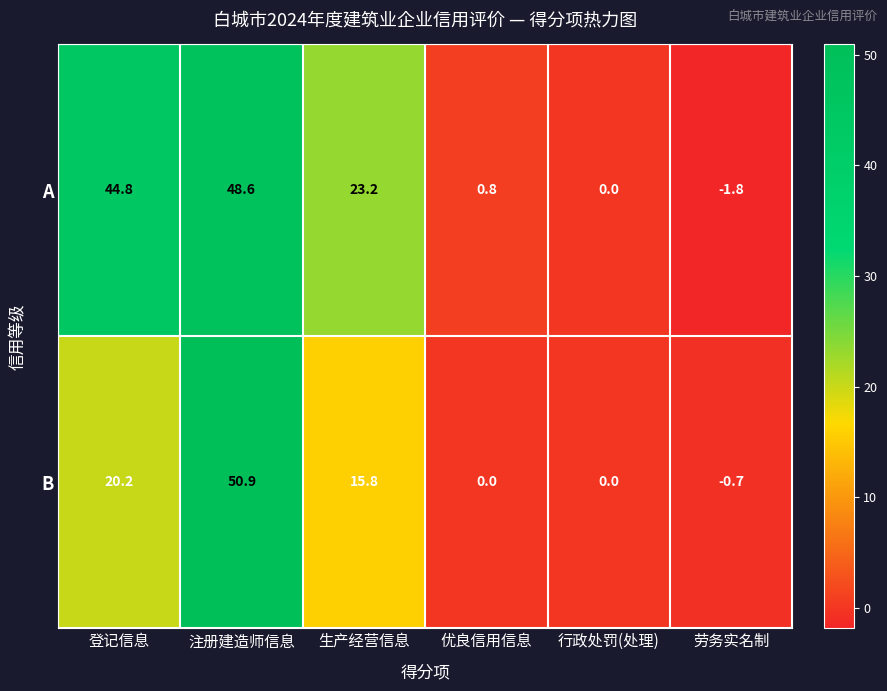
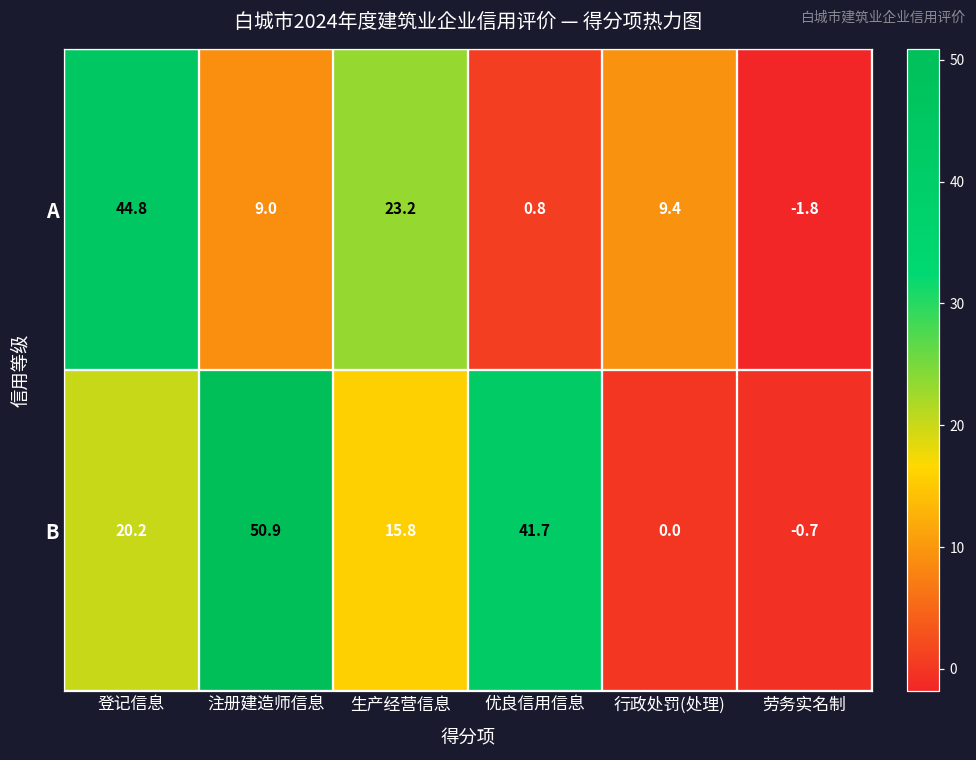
A, 注册建造师信息: 48.6 -> 9.0
A, 行政处罚(处理): 0.0 -> 9.4
B, 优良信用信息: 0.0 -> 41.7
